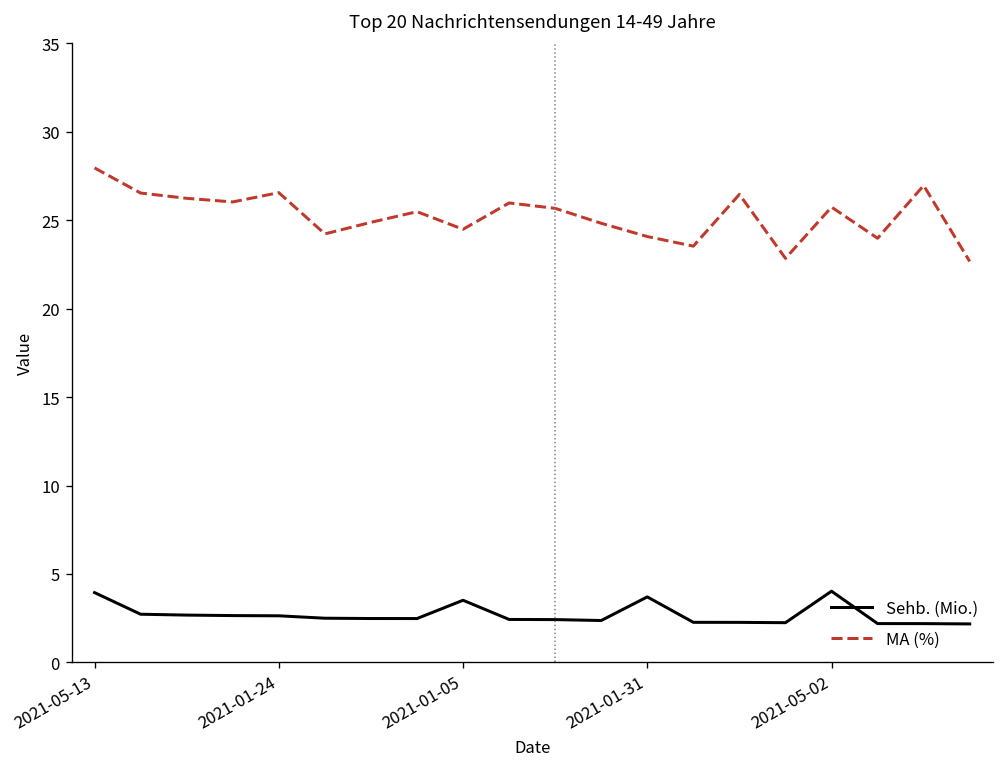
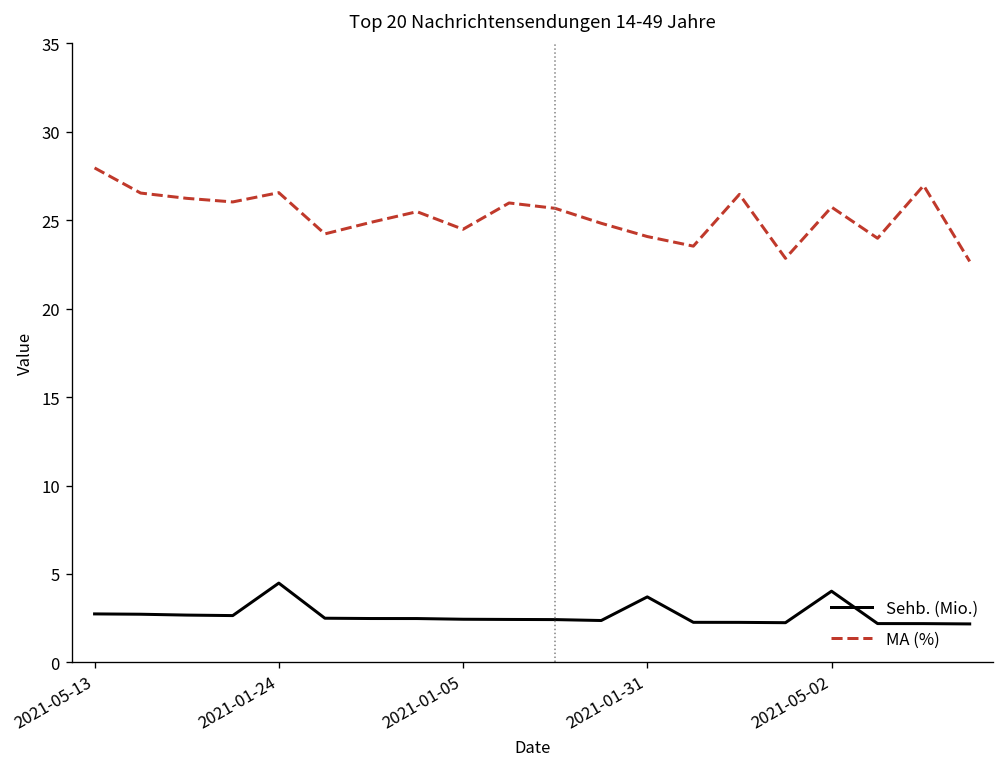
Sehb. (Mio.), 2021-05-13: 3.9 -> 2.7
Sehb. (Mio.), 2021-01-24: 2.6 -> 4.5
Sehb. (Mio.), 2021-01-05: 3.5 -> 2.4
